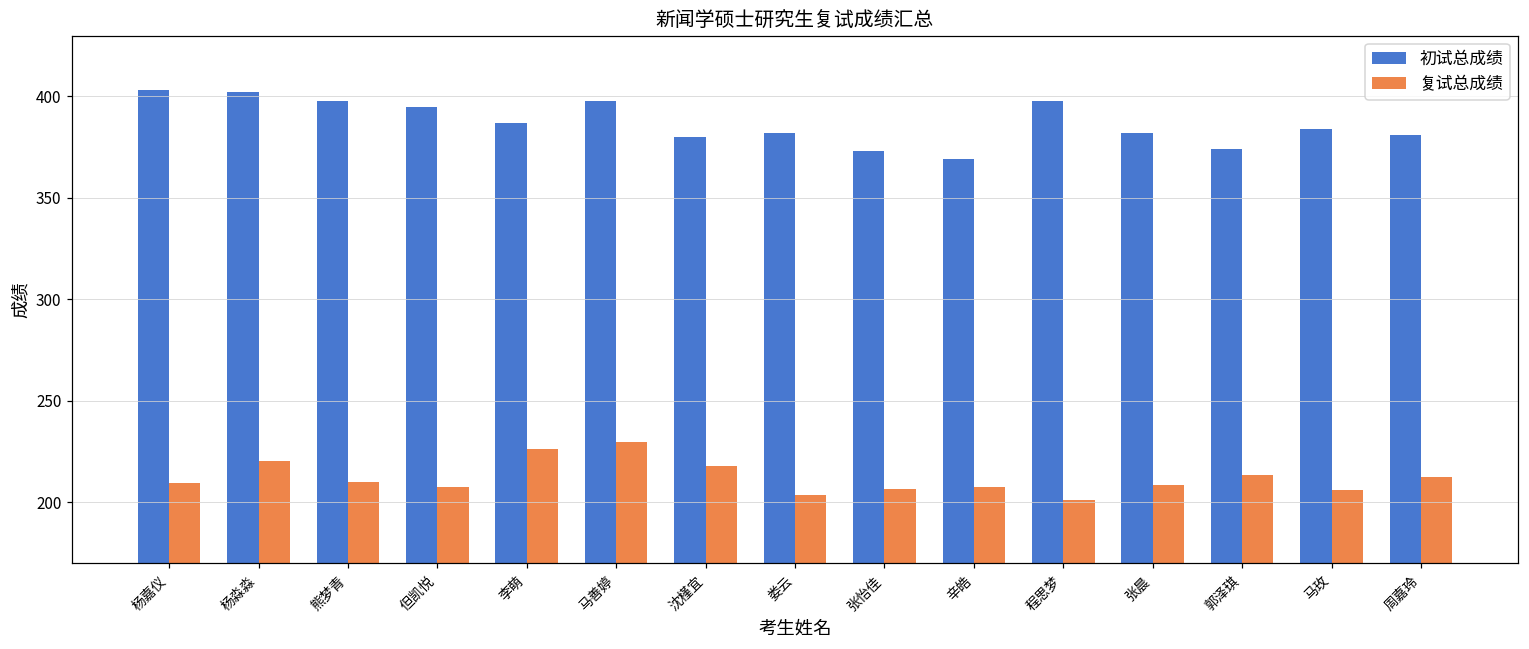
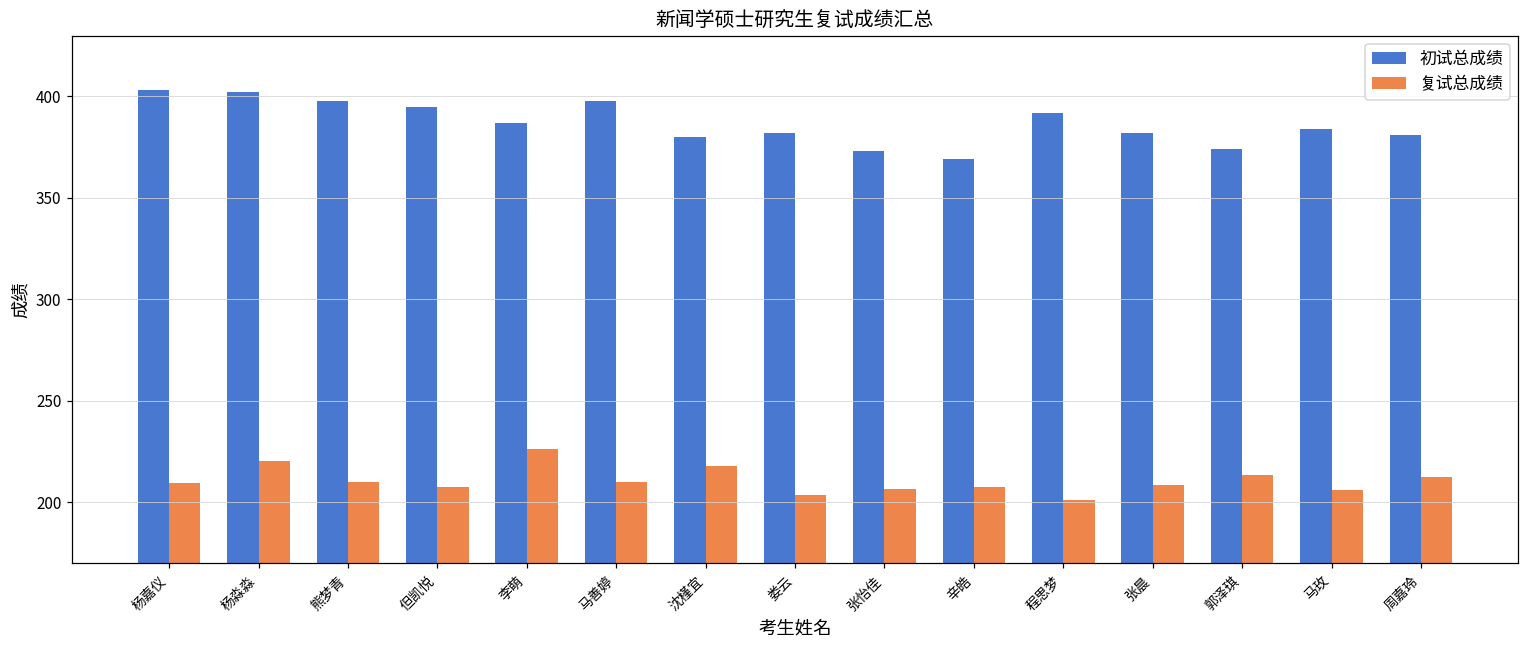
复试总成绩, 马善婷: 230 -> 210
初试总成绩, 程思梦: 398 -> 392
